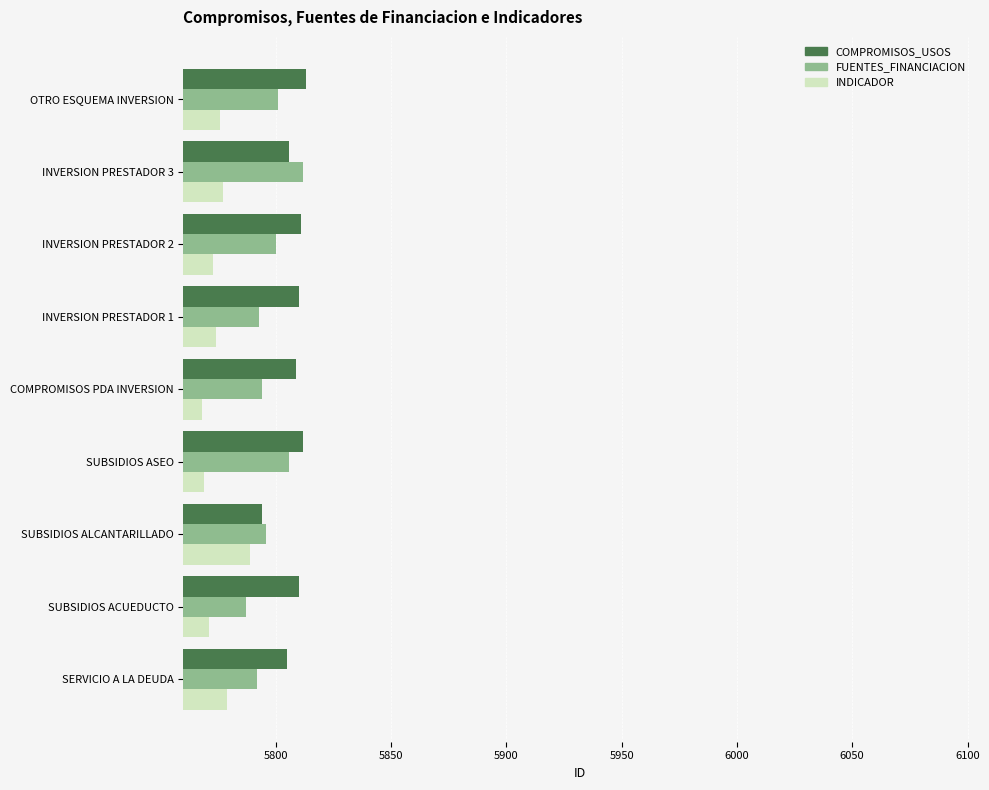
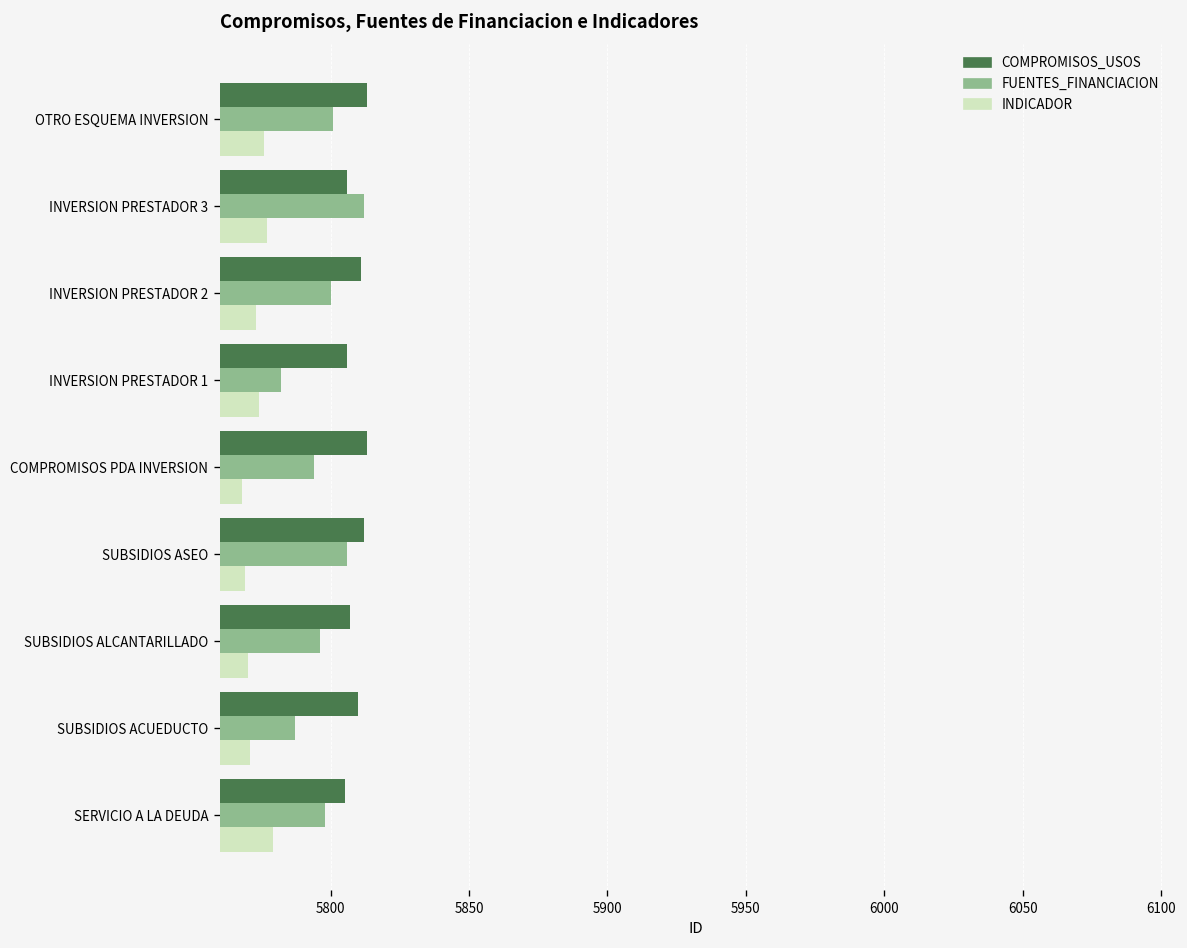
COMPROMISOS_USOS, INVERSION PRESTADOR 1: 5810 -> 5806
FUENTES_FINANCIACION, INVERSION PRESTADOR 1: 5793 -> 5782
COMPROMISOS_USOS, COMPROMISOS PDA INVERSION: 5809 -> 5813
COMPROMISOS_USOS, SUBSIDIOS ALCANTARILLADO: 5794 -> 5807
INDICADOR, SUBSIDIOS ALCANTARILLADO: 5789 -> 5770
FUENTES_FINANCIACION, SERVICIO A LA DEUDA: 5792 -> 5798
